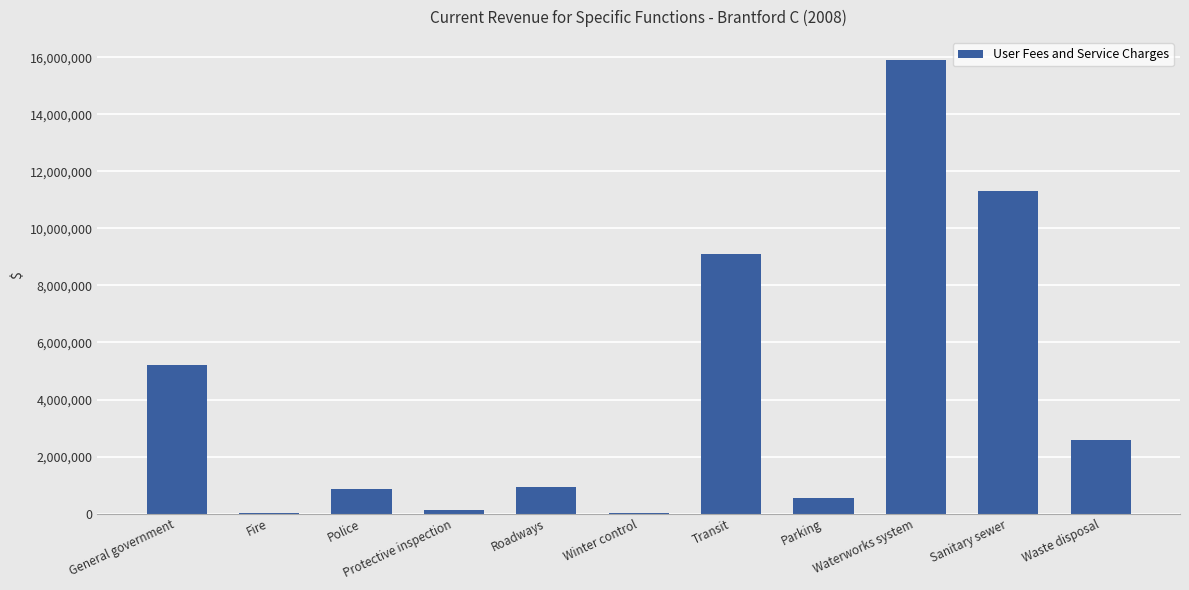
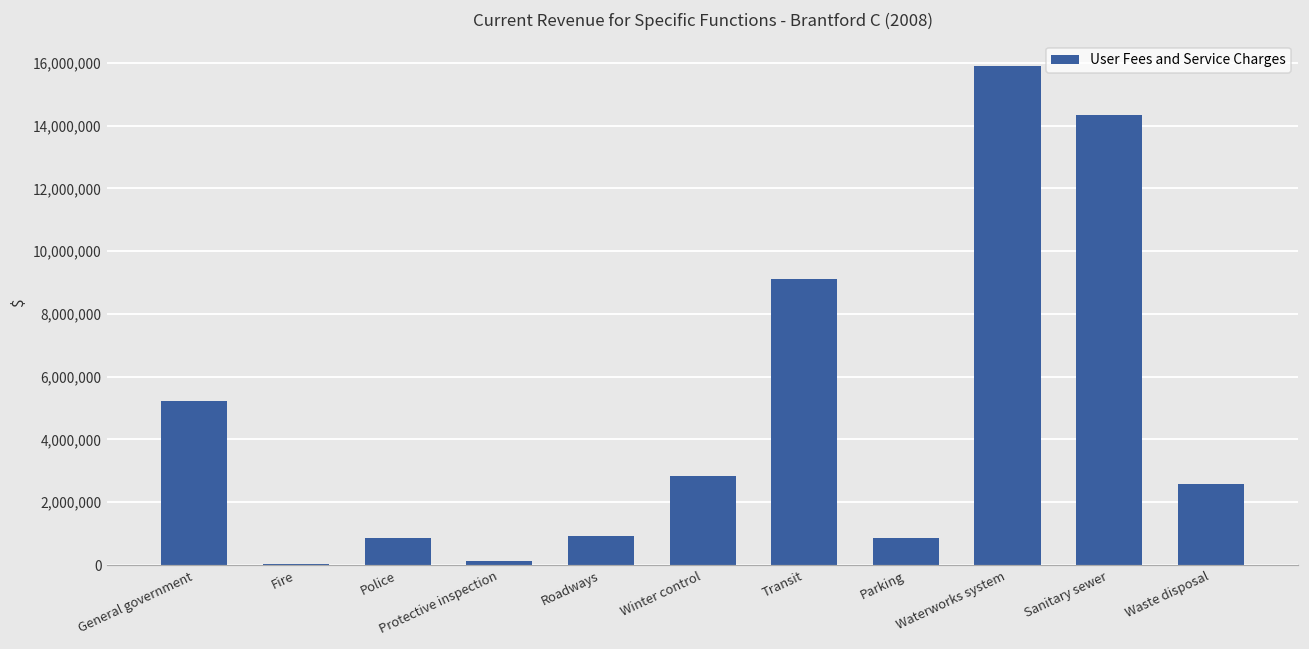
Winter control: 0 -> 2,800,000
Parking: 500,000 -> 900,000
Sanitary sewer: 11,300,000 -> 14,300,000
